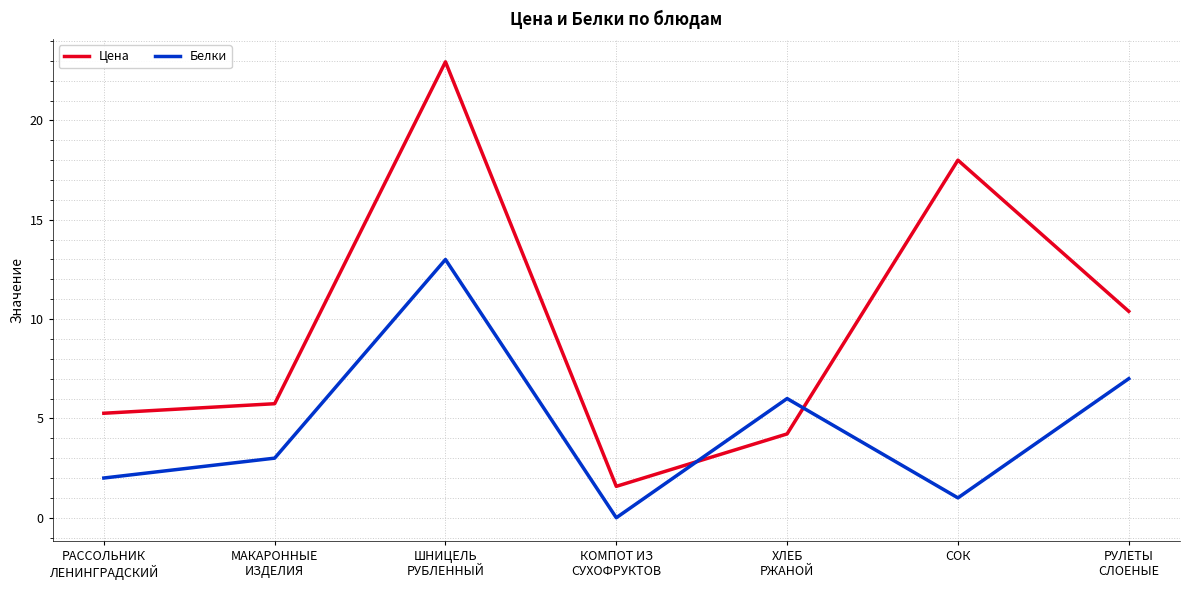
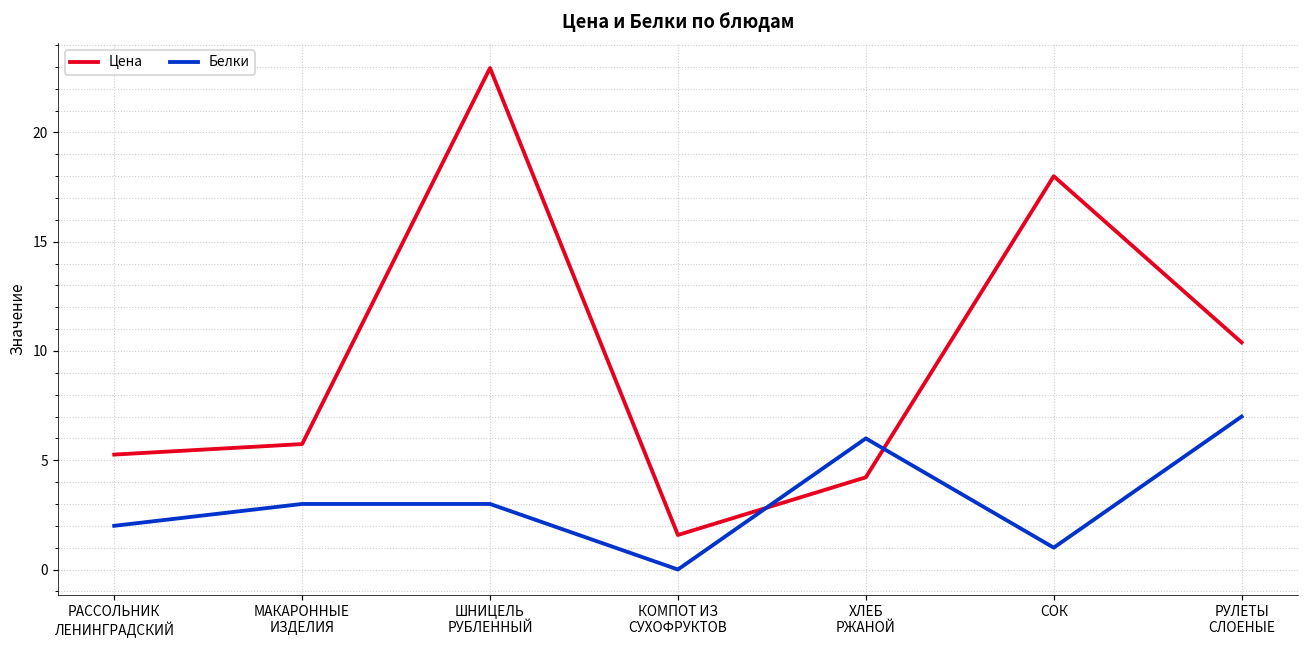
Белки, ШНИЦЕЛЬ РУБЛЕННЫЙ: 13 -> 3
